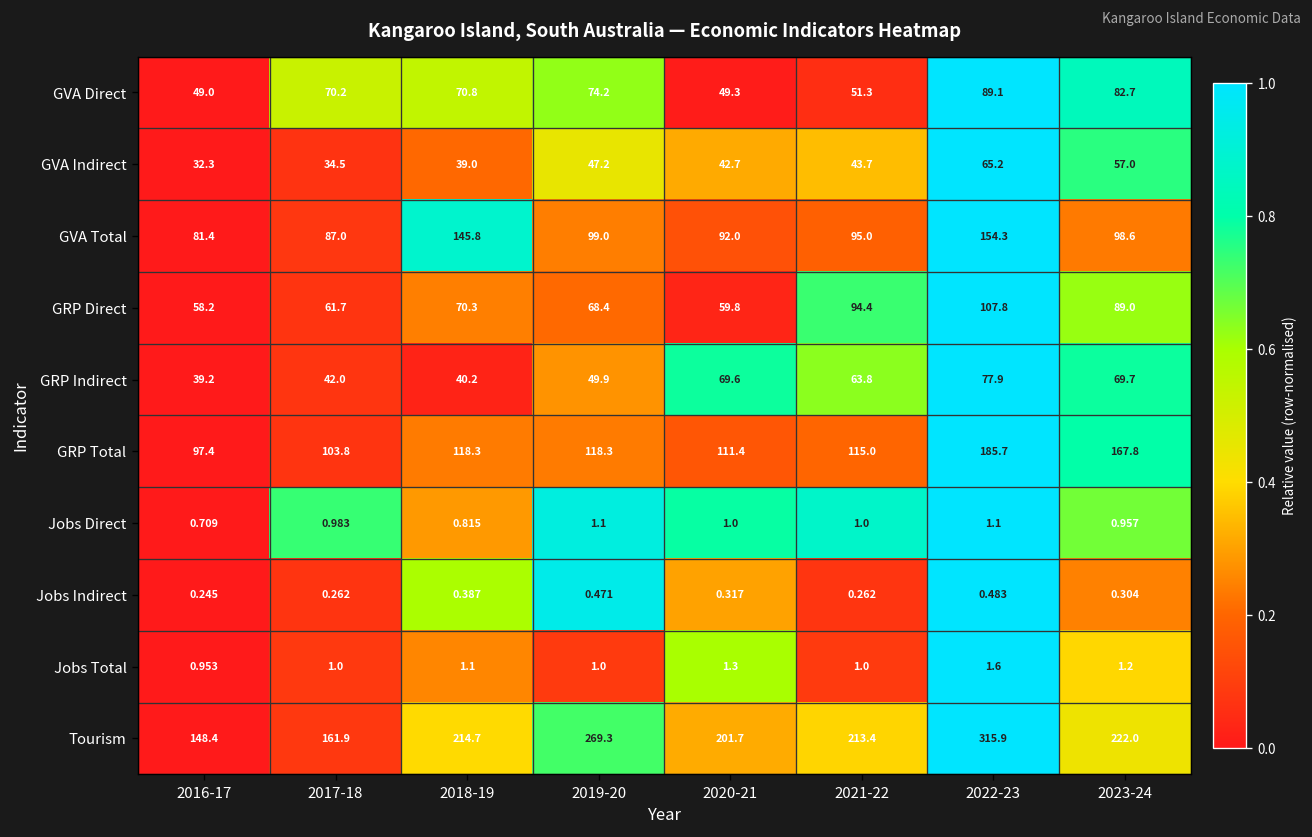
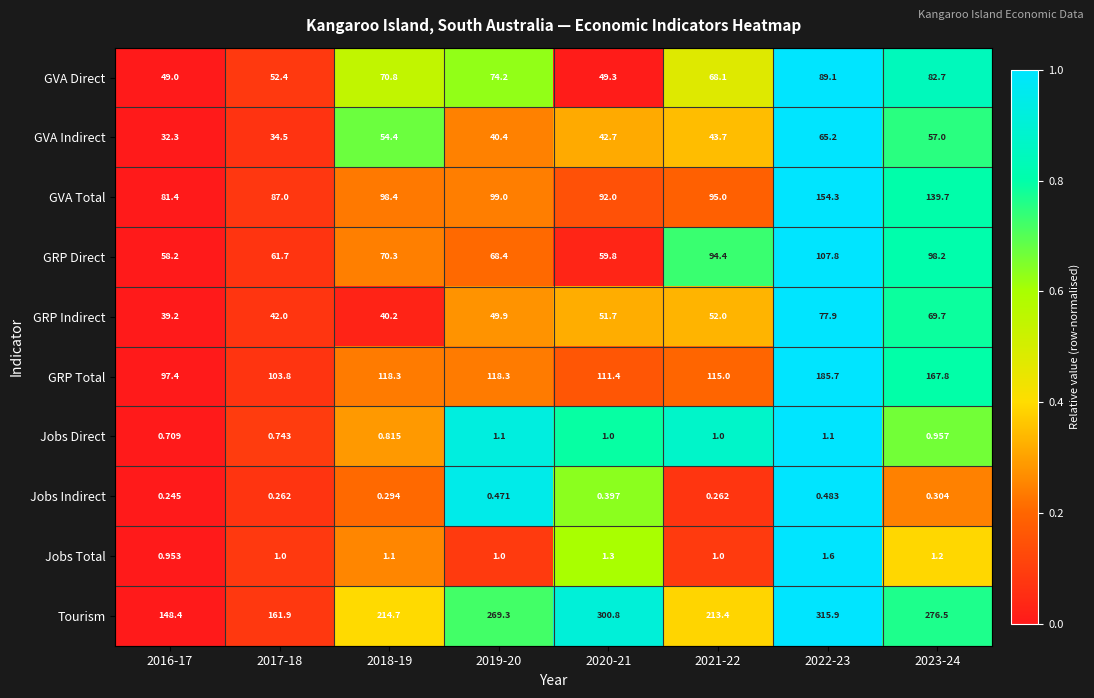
GVA Direct, 2017-18: 70.2 -> 52.4
GVA Direct, 2021-22: 51.3 -> 68.1
GVA Indirect, 2018-19: 39.0 -> 54.4
GVA Indirect, 2019-20: 47.2 -> 40.4
GVA Total, 2018-19: 145.8 -> 98.4
GVA Total, 2023-24: 98.6 -> 139.7
GRP Direct, 2023-24: 89.0 -> 98.2
GRP Indirect, 2020-21: 69.6 -> 51.7
GRP Indirect, 2021-22: 63.8 -> 52.0
Jobs Direct, 2017-18: 0.983 -> 0.743
Jobs Indirect, 2018-19: 0.387 -> 0.294
Jobs Indirect, 2020-21: 0.317 -> 0.397
Tourism, 2020-21: 201.7 -> 300.8
Tourism, 2023-24: 222.0 -> 276.5
